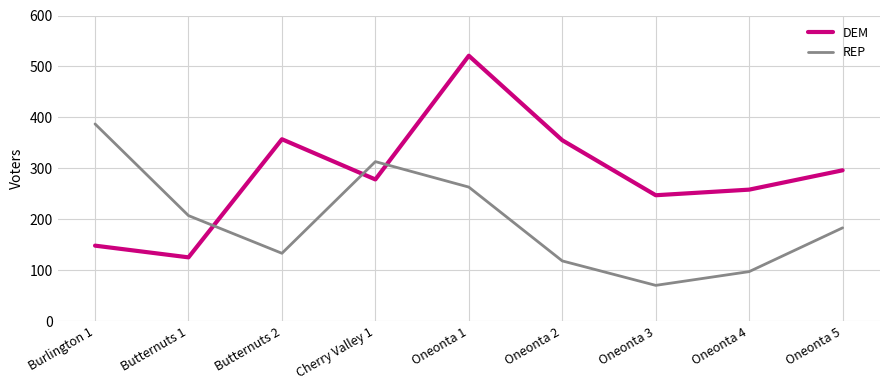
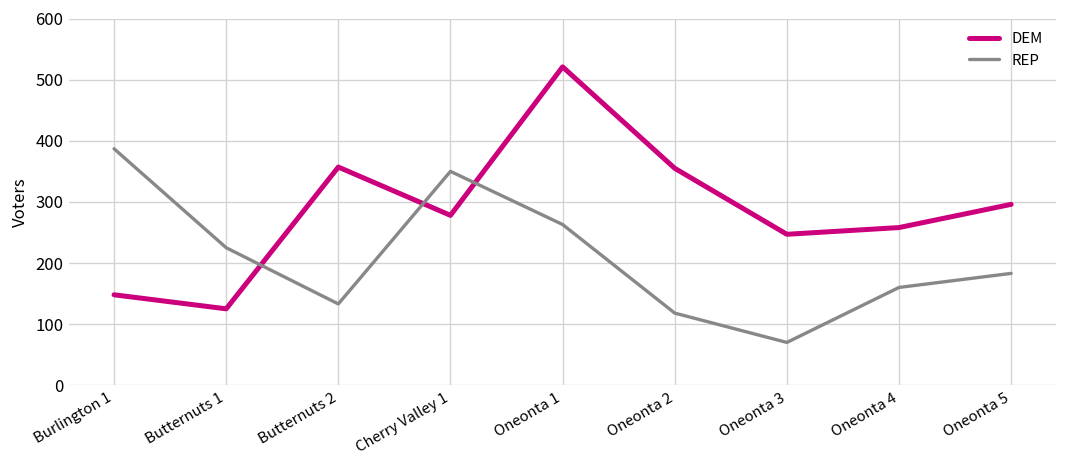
REP, Butternuts 1: 210 -> 230
REP, Cherry Valley 1: 310 -> 350
REP, Oneonta 4: 100 -> 160
